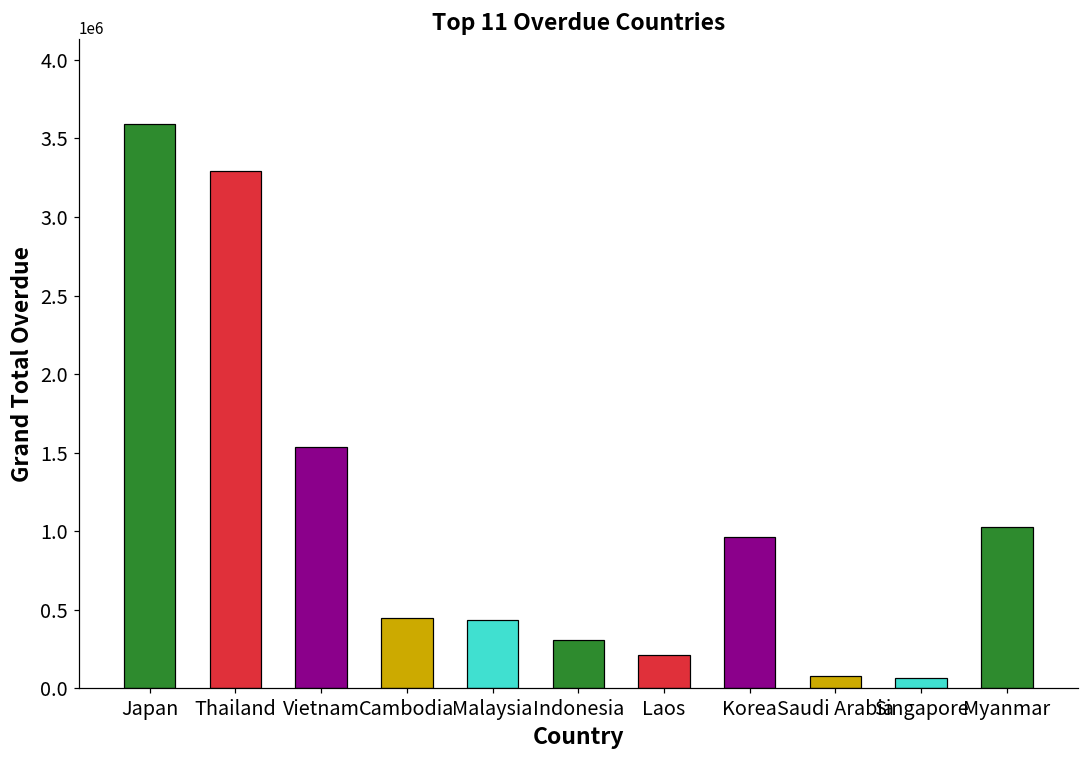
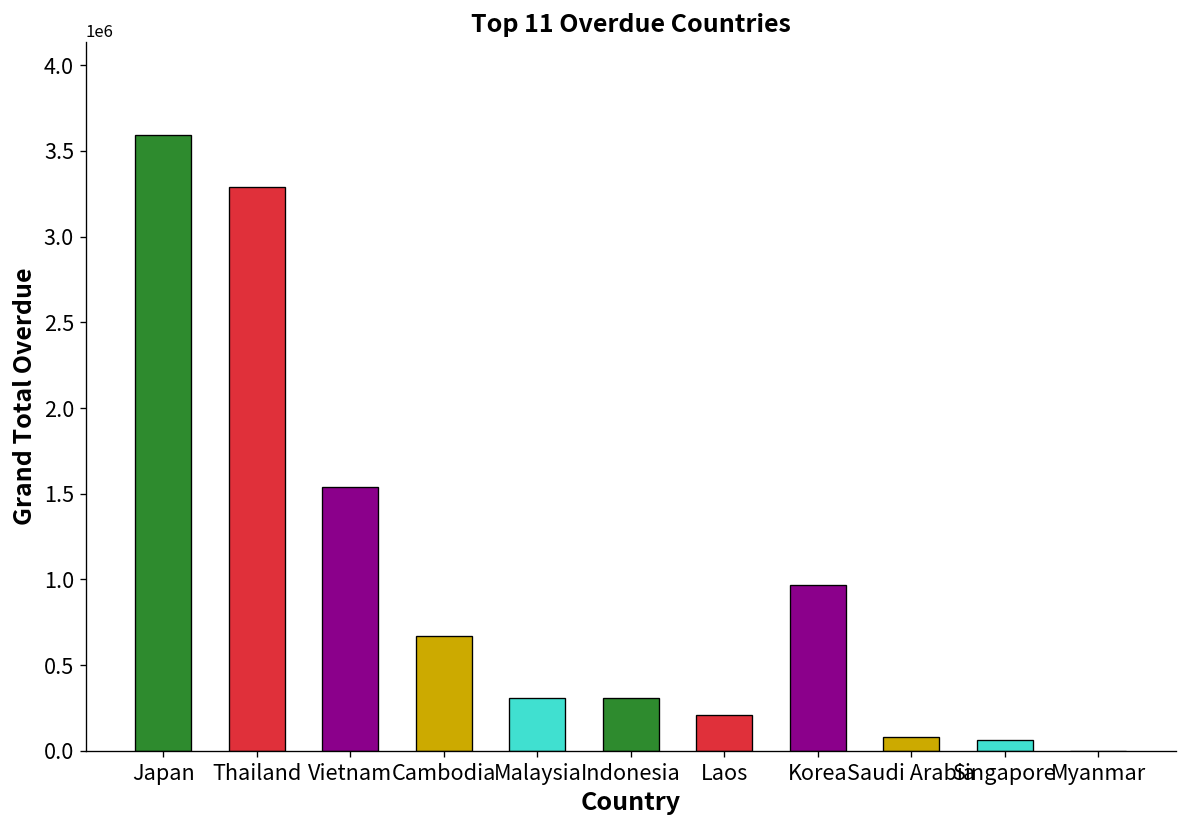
Cambodia: 450000 -> 670000
Malaysia: 430000 -> 310000
Myanmar: 1030000 -> 0
